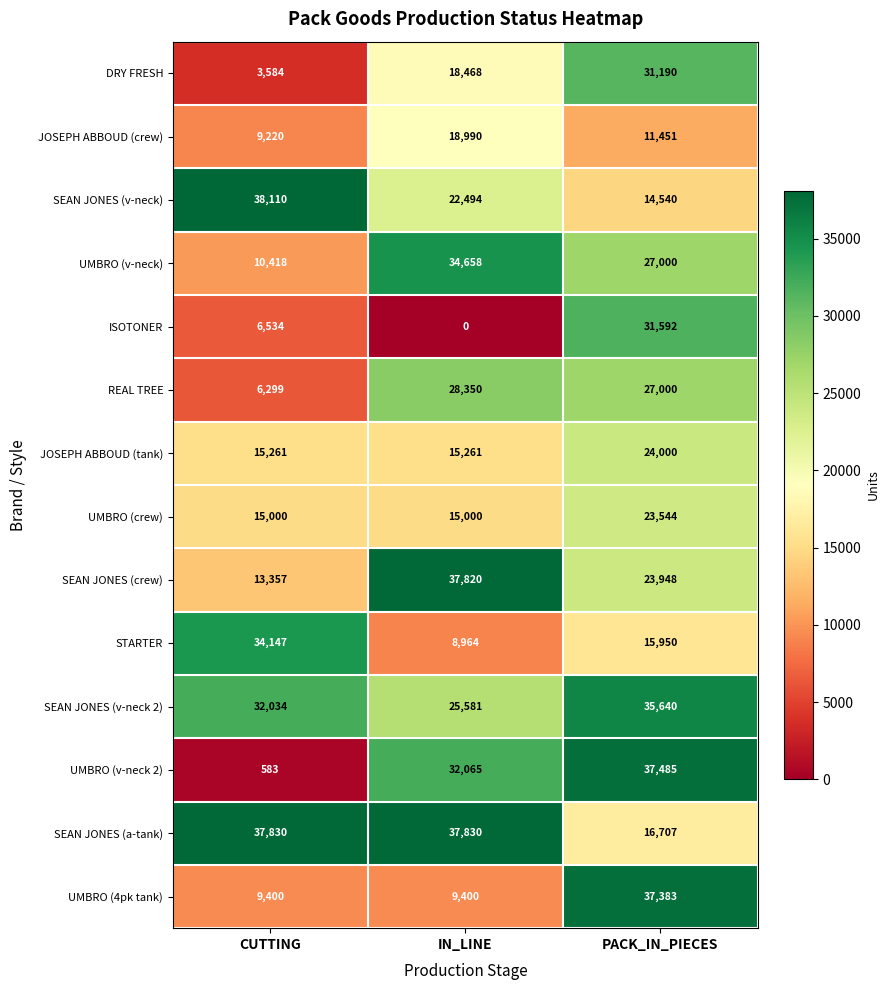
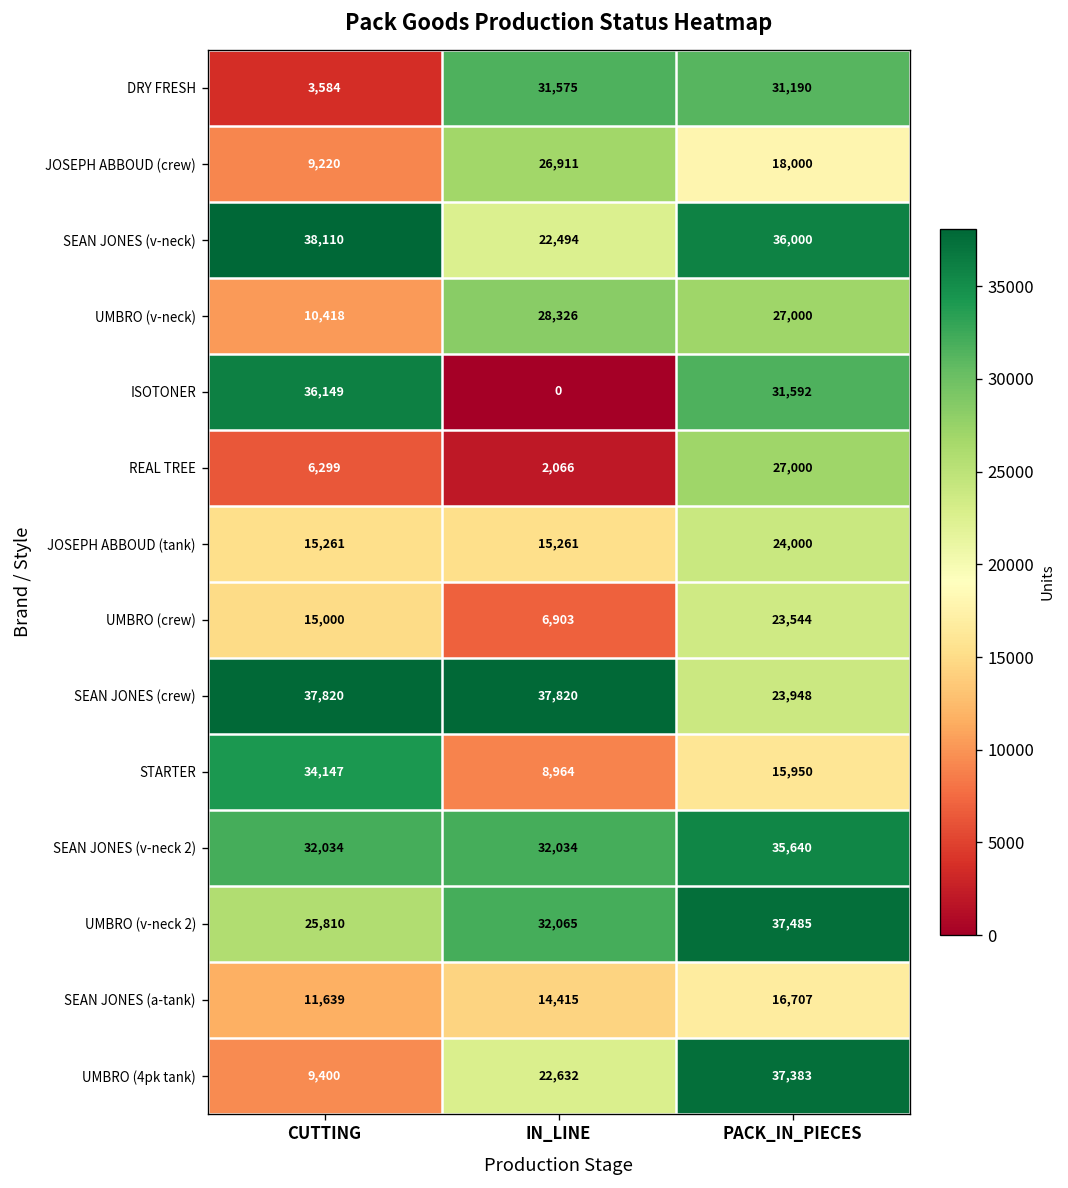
DRY FRESH, IN_LINE: 18,468 -> 31,575
JOSEPH ABBOUD (crew), IN_LINE: 18,990 -> 26,911
JOSEPH ABBOUD (crew), PACK_IN_PIECES: 11,451 -> 18,000
SEAN JONES (v-neck), PACK_IN_PIECES: 14,540 -> 36,000
UMBRO (v-neck), IN_LINE: 34,658 -> 28,326
ISOTONER, CUTTING: 6,534 -> 36,149
REAL TREE, IN_LINE: 28,350 -> 2,066
UMBRO (crew), IN_LINE: 15,000 -> 6,903
SEAN JONES (crew), CUTTING: 13,357 -> 37,820
SEAN JONES (v-neck 2), IN_LINE: 25,581 -> 32,034
UMBRO (v-neck 2), CUTTING: 583 -> 25,810
SEAN JONES (a-tank), CUTTING: 37,830 -> 11,639
SEAN JONES (a-tank), IN_LINE: 37,830 -> 14,415
UMBRO (4pk tank), IN_LINE: 9,400 -> 22,632
